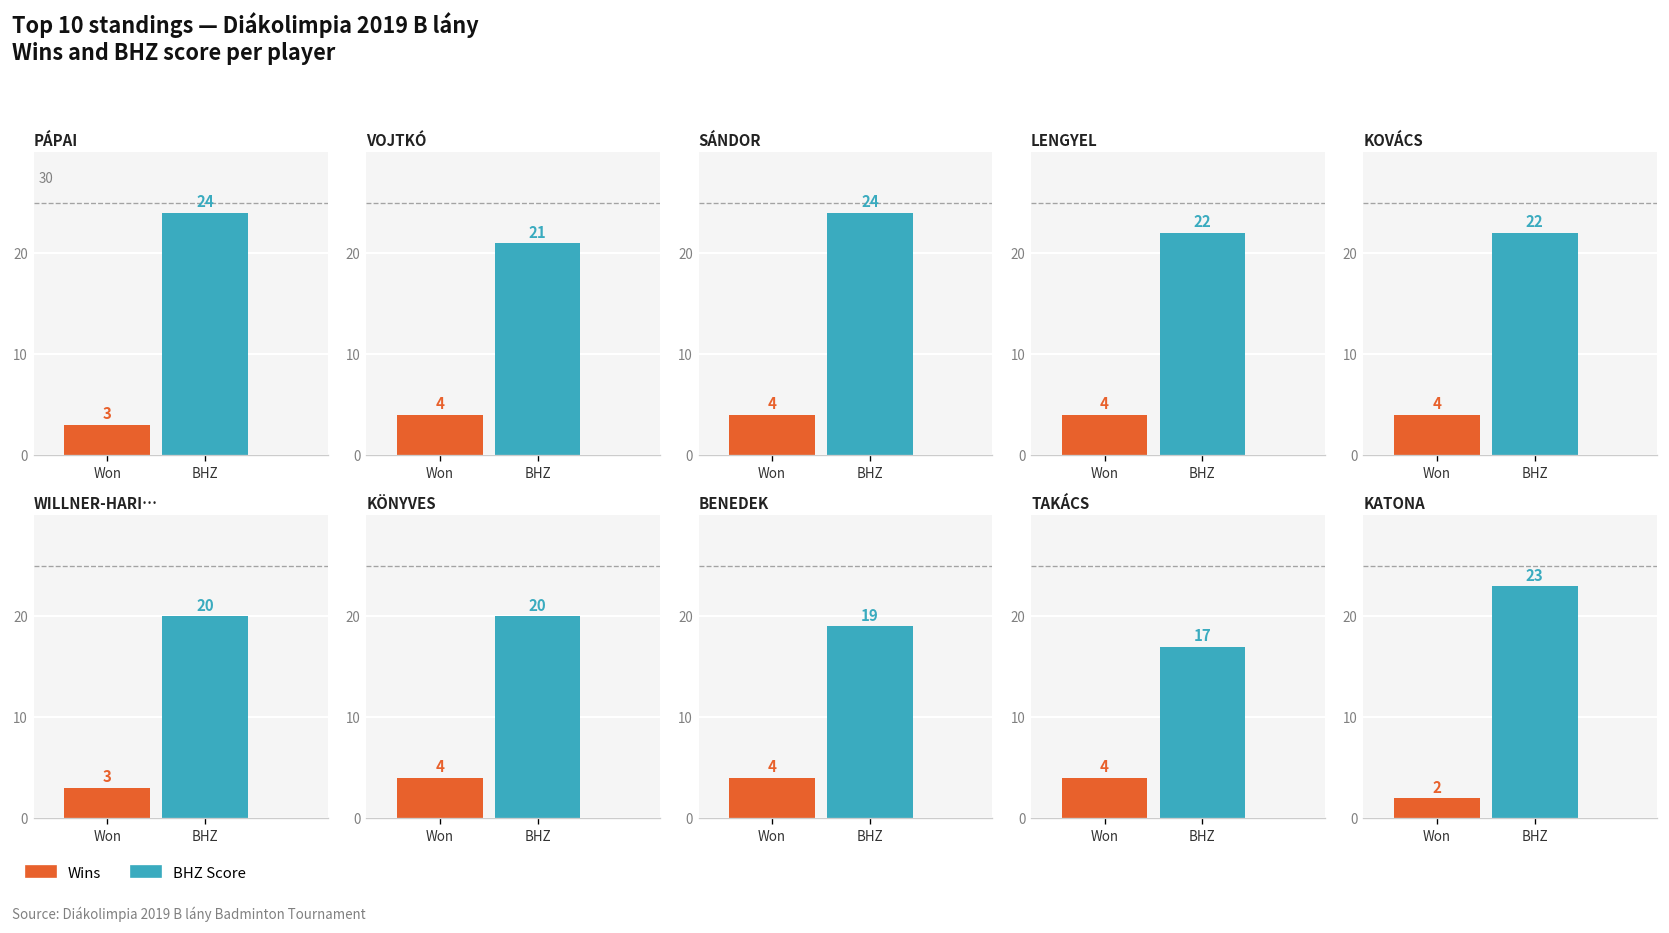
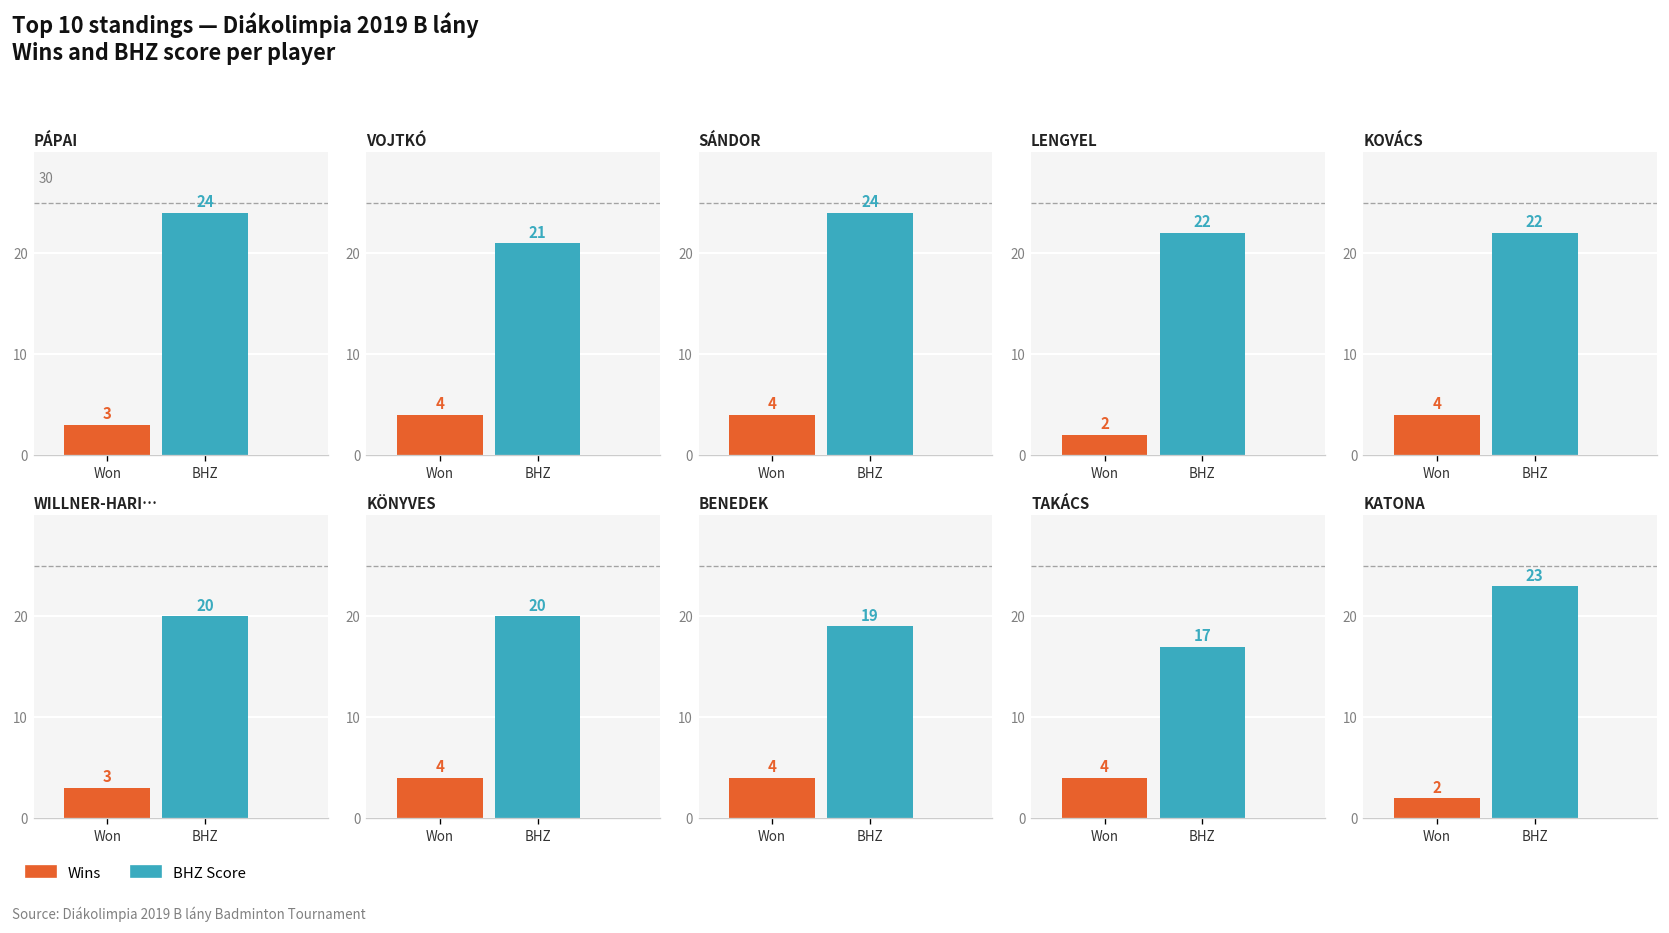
LENGYEL, Won: 4 -> 2
